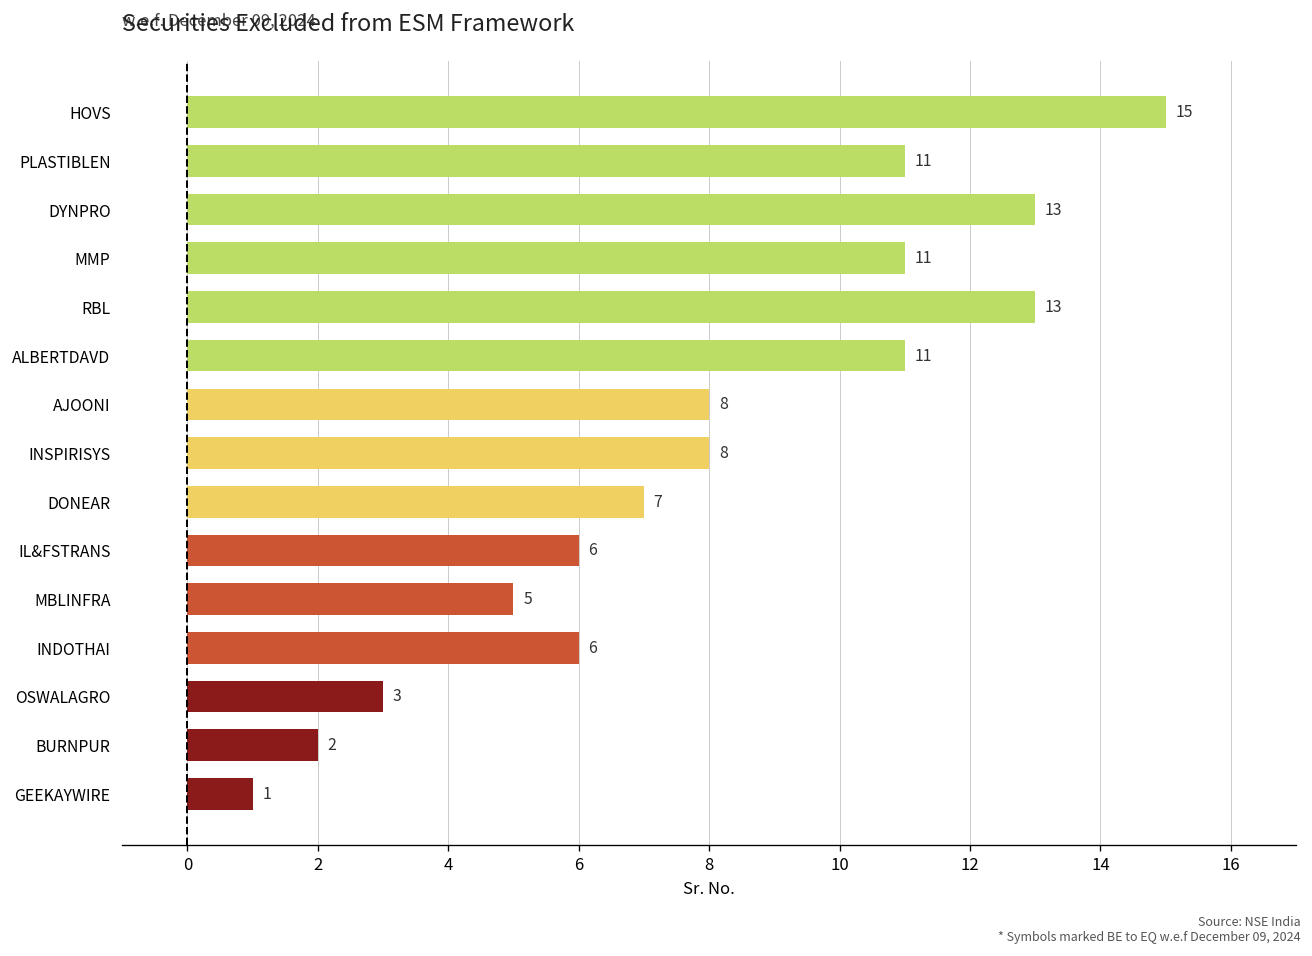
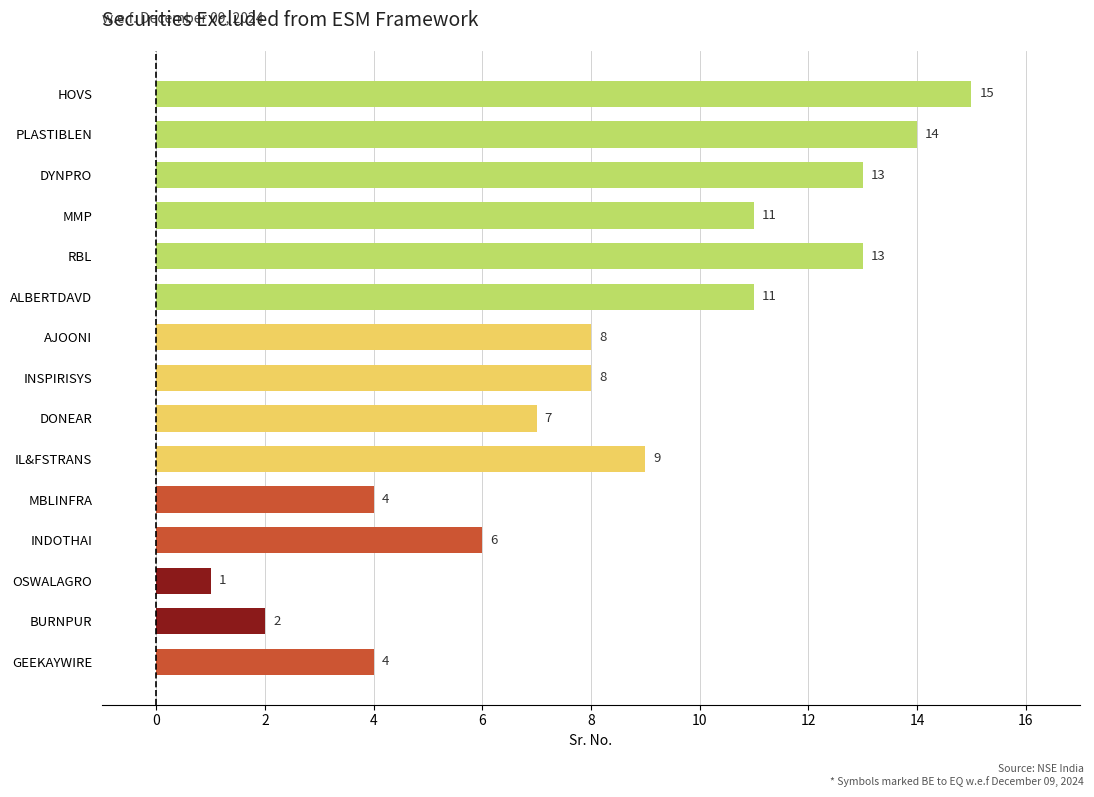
PLASTIBLEN: 11 -> 14
IL&FSTRANS: 6 -> 9
MBLINFRA: 5 -> 4
OSWALAGRO: 3 -> 1
GEEKAYWIRE: 1 -> 4
